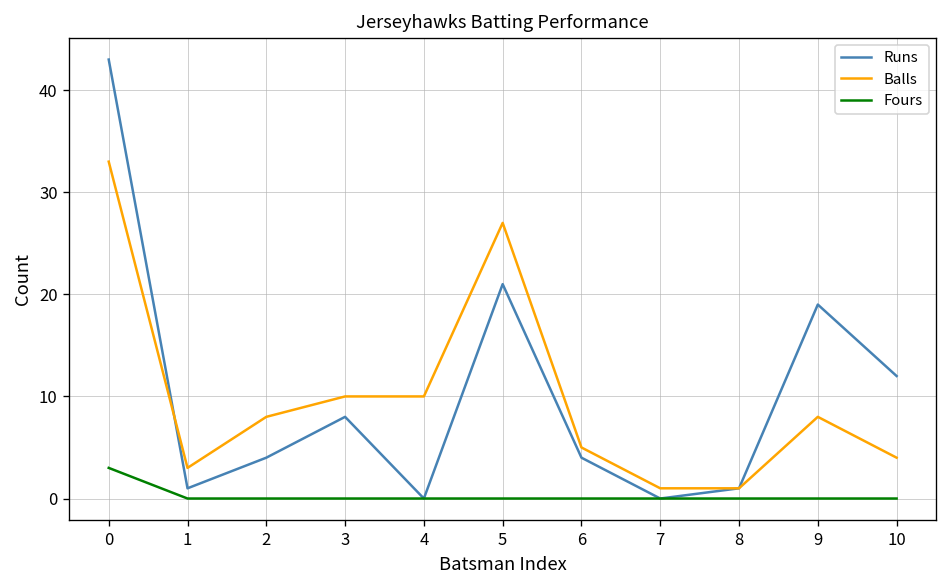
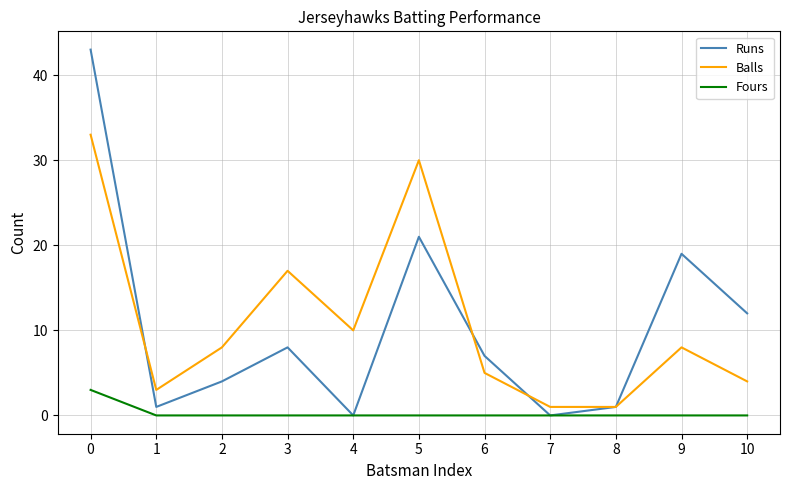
Balls, 3: 10 -> 17
Balls, 5: 27 -> 30
Runs, 6: 4 -> 7
